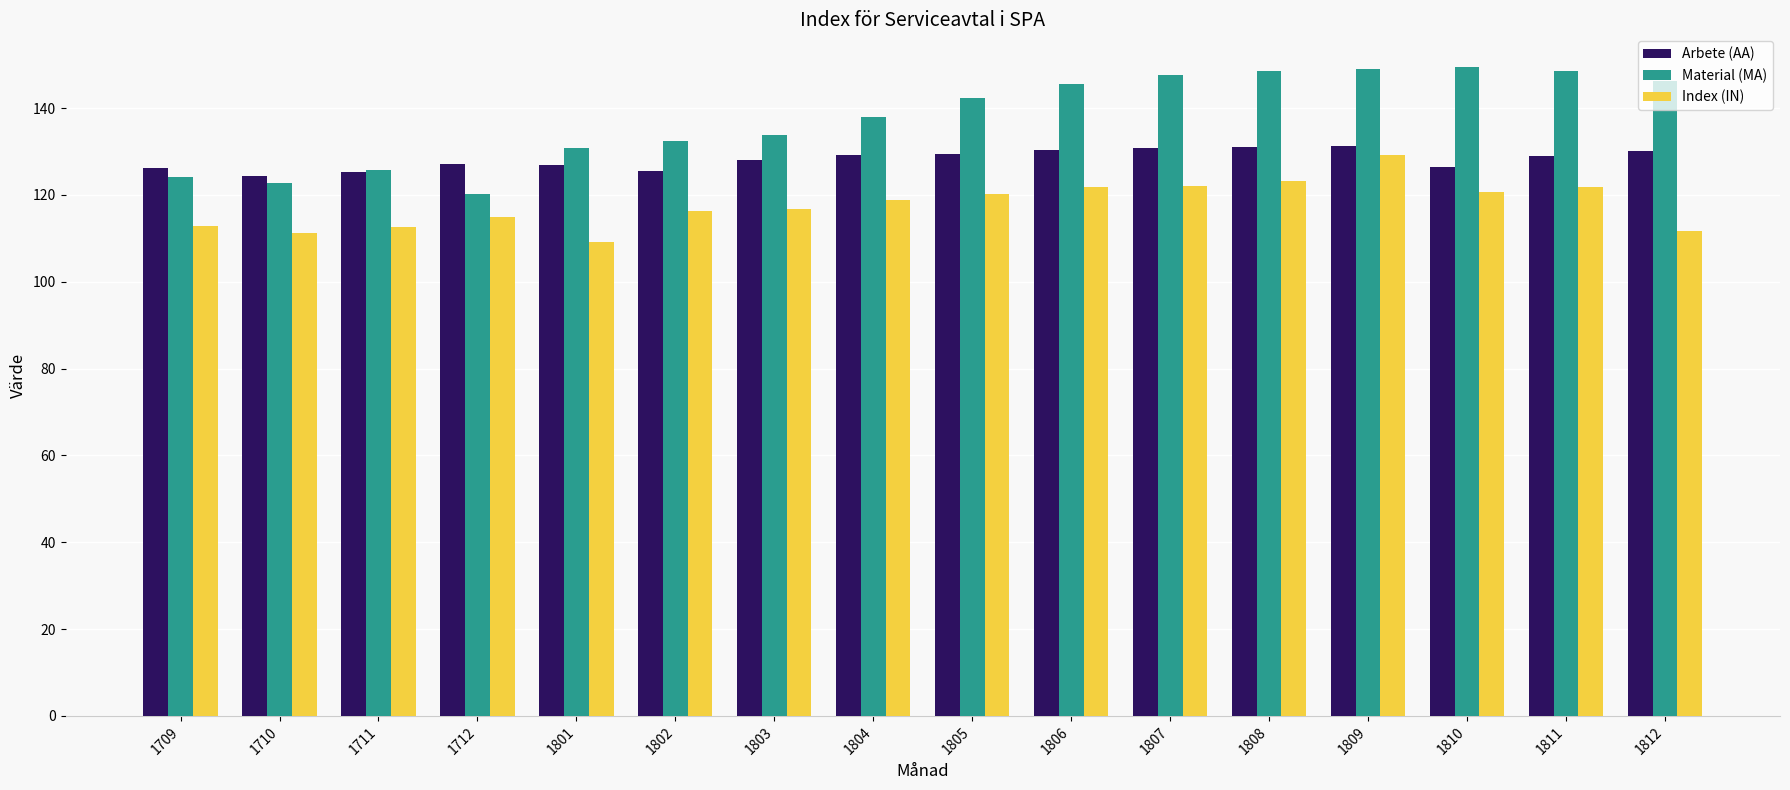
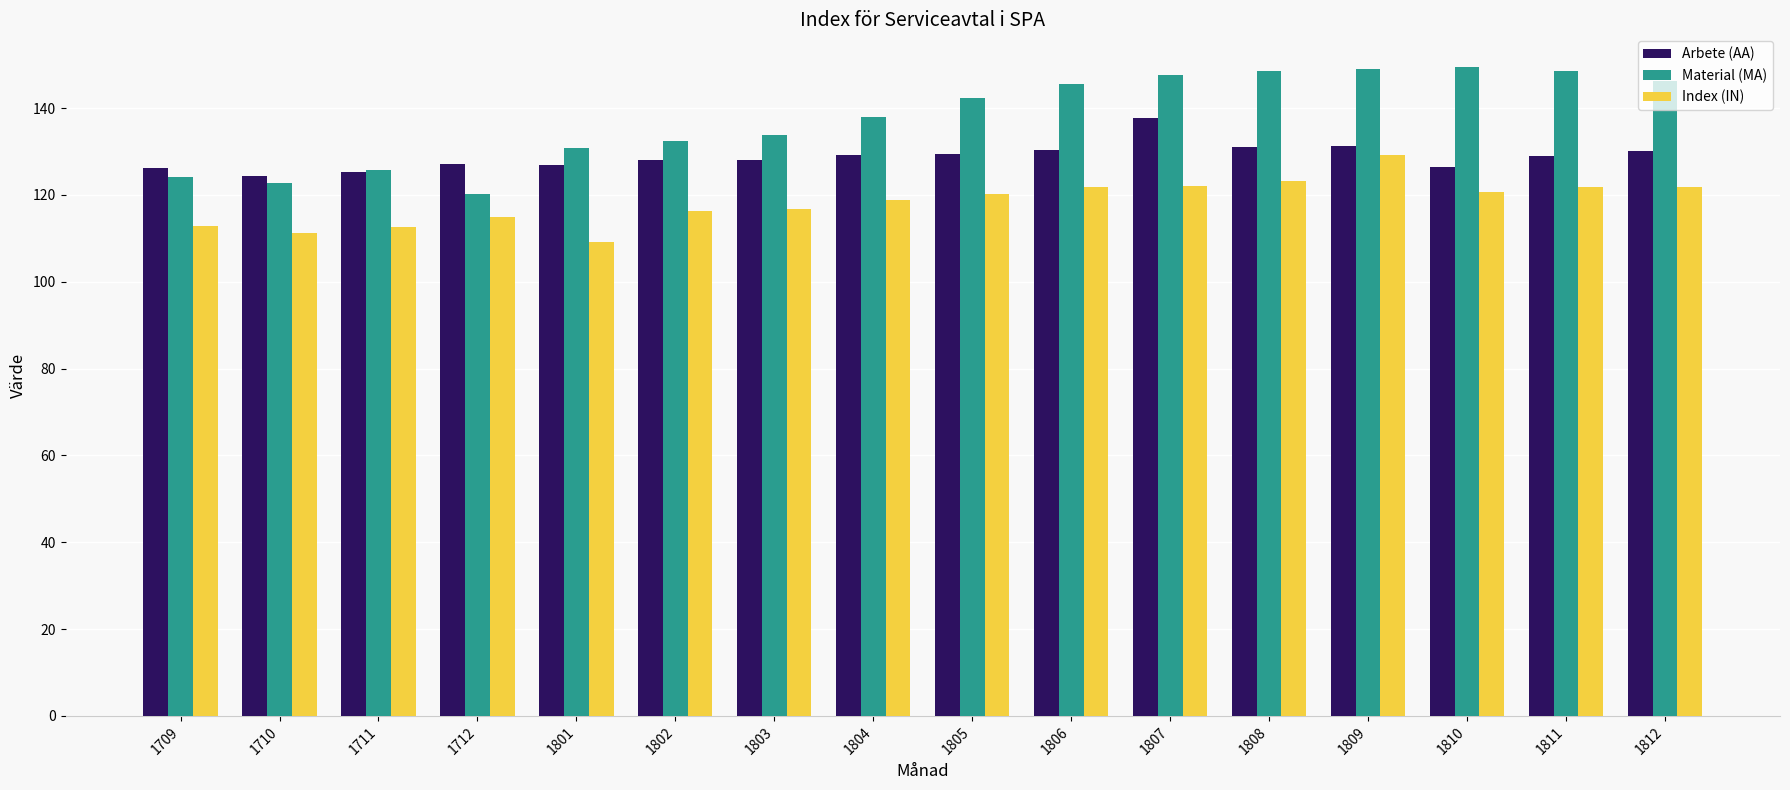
Arbete (AA), 1802: 126 -> 128
Arbete (AA), 1807: 131 -> 138
Index (IN), 1812: 112 -> 122
